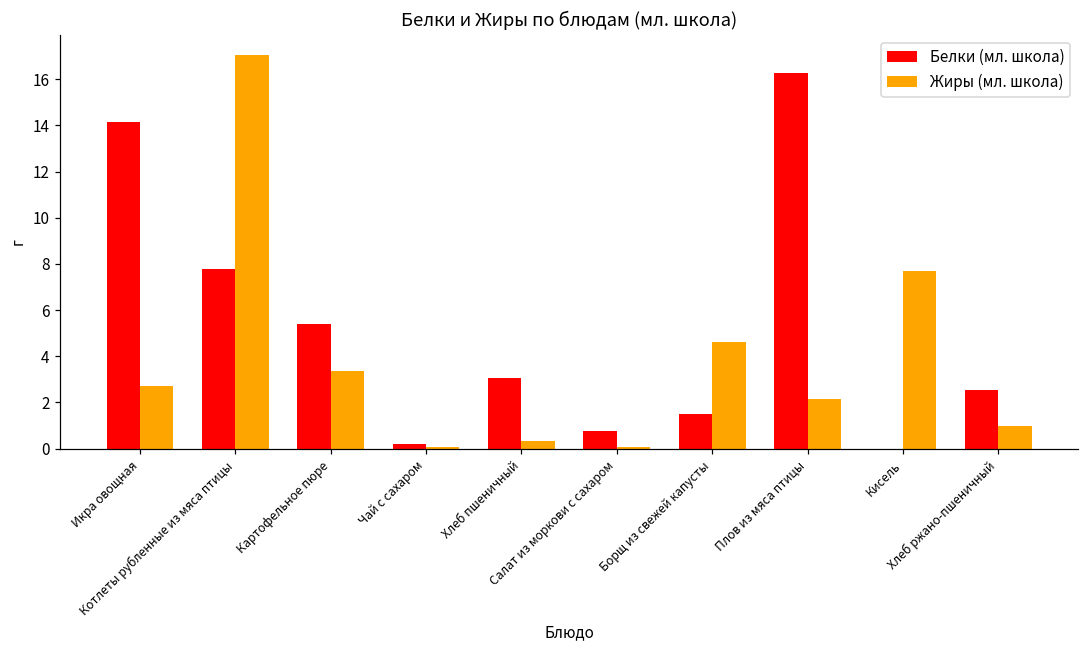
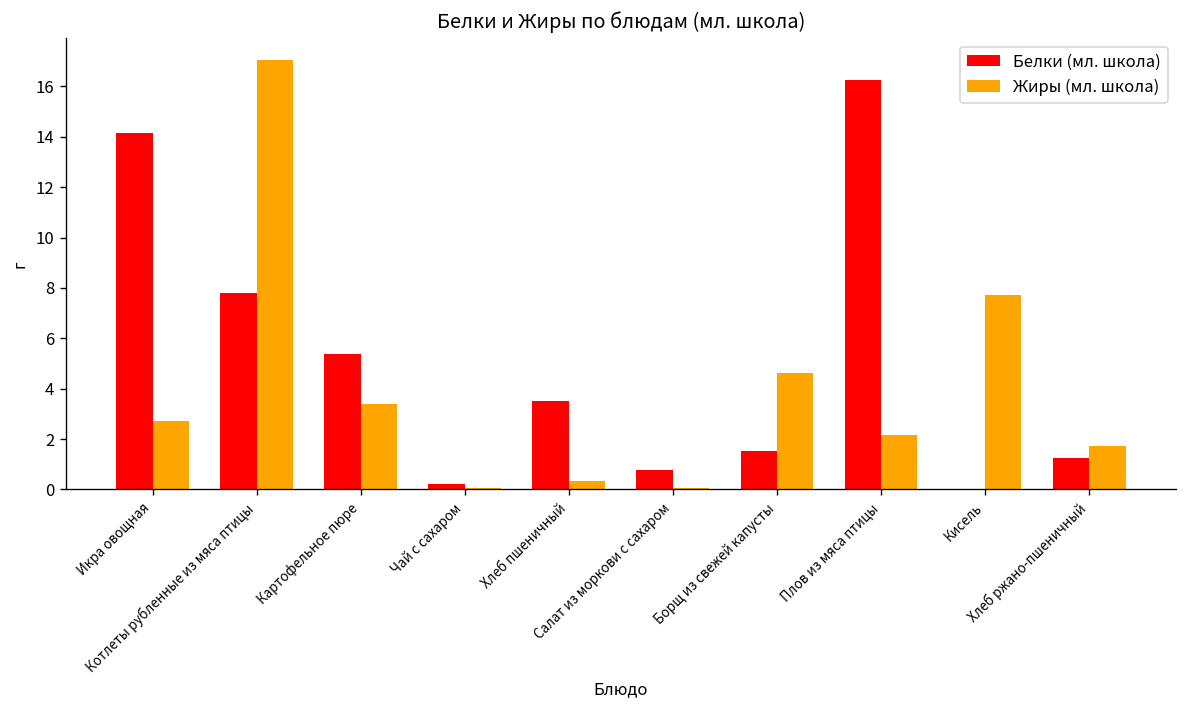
Белки (мл. школа), Хлеб пшеничный: 3.0 -> 3.5
Белки (мл. школа), Хлеб ржано-пшеничный: 2.6 -> 1.3
Жиры (мл. школа), Хлеб ржано-пшеничный: 1.0 -> 1.7
